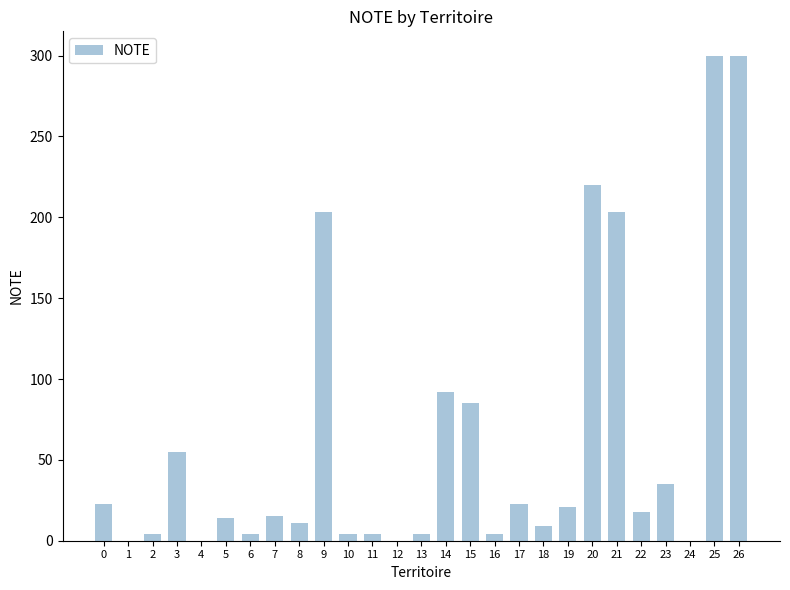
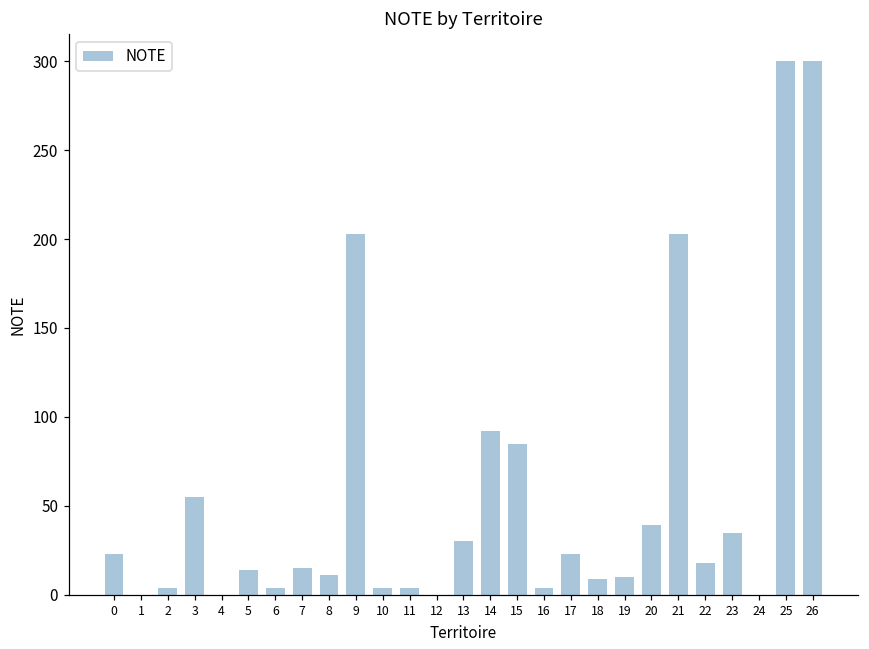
13: 4 -> 30
19: 21 -> 10
20: 220 -> 39
